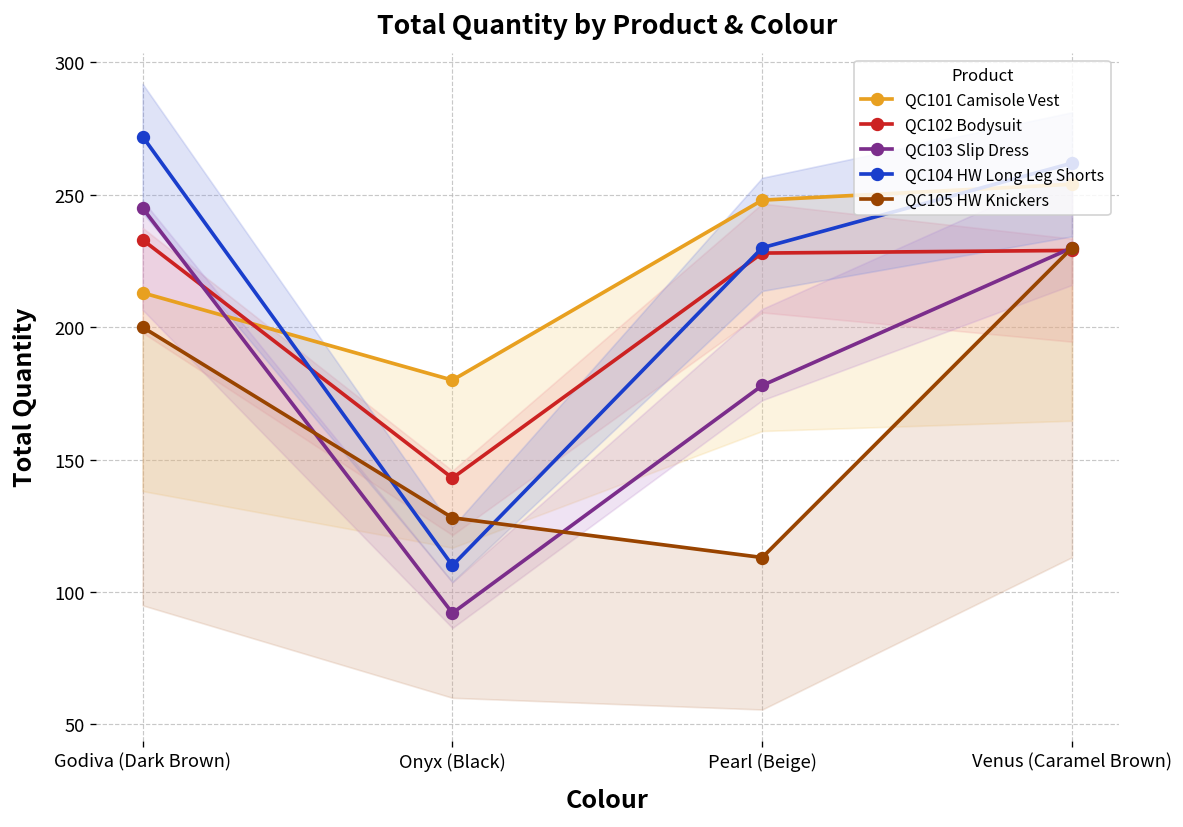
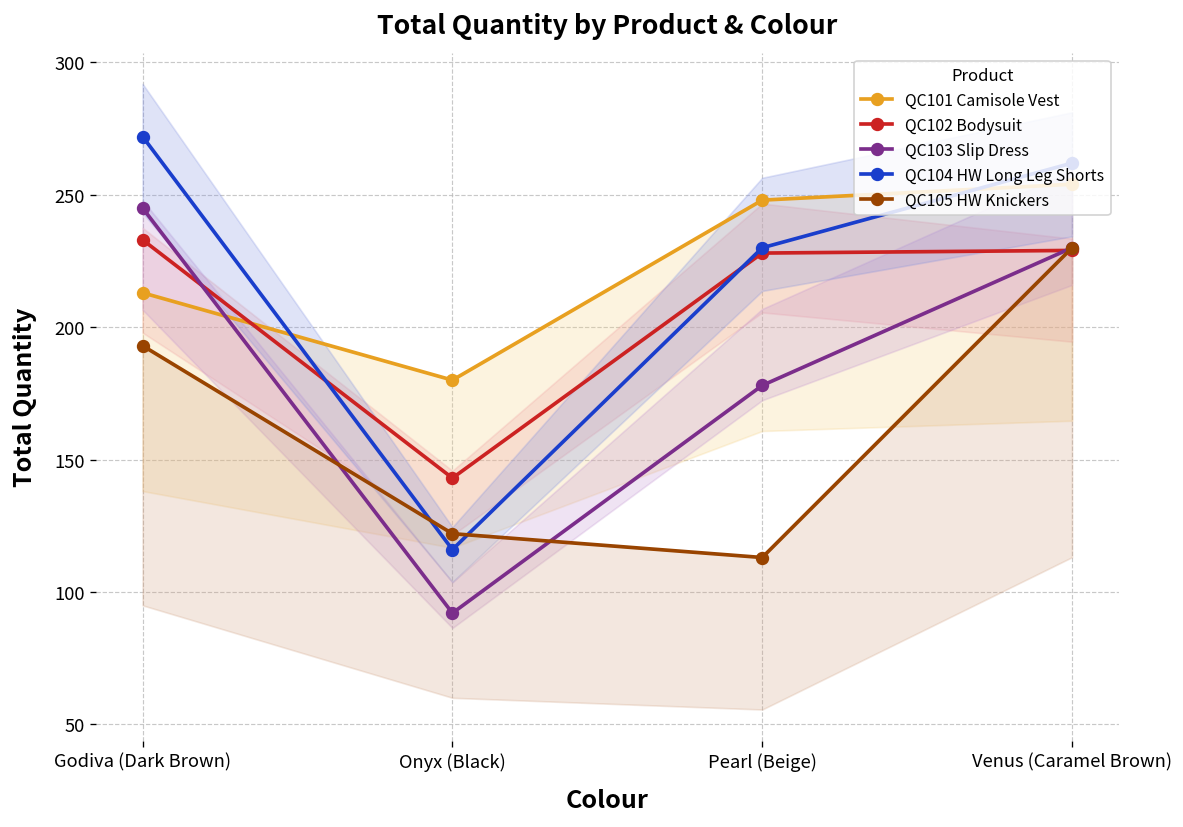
QC105 HW Knickers, Godiva (Dark Brown): 200 -> 193
QC104 HW Long Leg Shorts, Onyx (Black): 110 -> 116
QC105 HW Knickers, Onyx (Black): 128 -> 122
